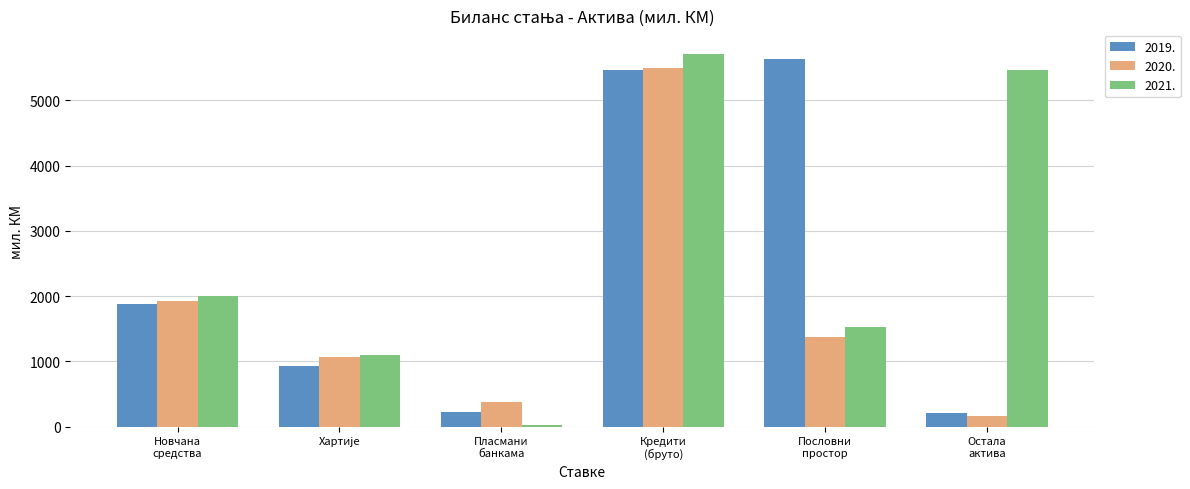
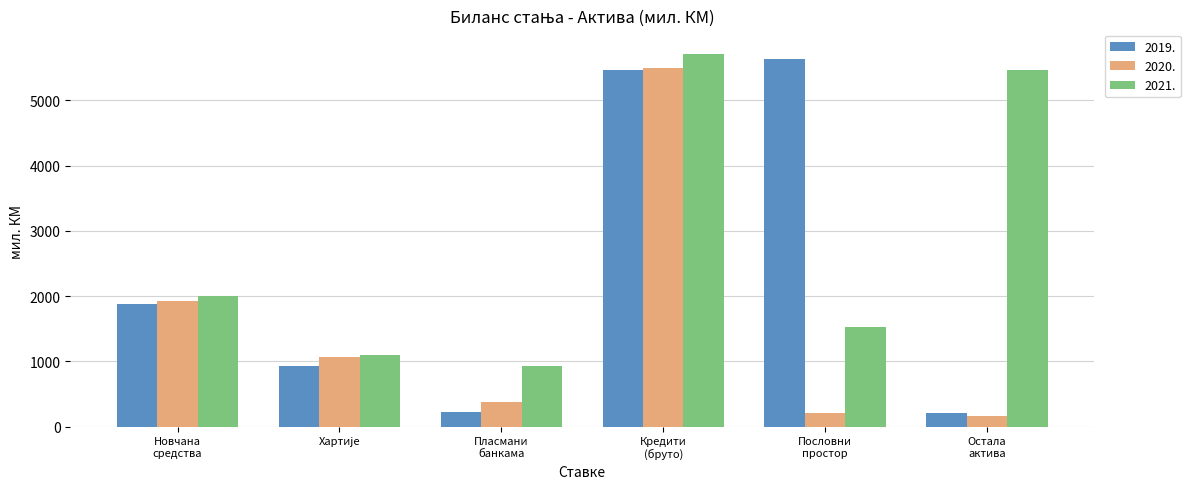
2021., Пласмани банкама: 0 -> 900
2020., Пословни простор: 1400 -> 200
